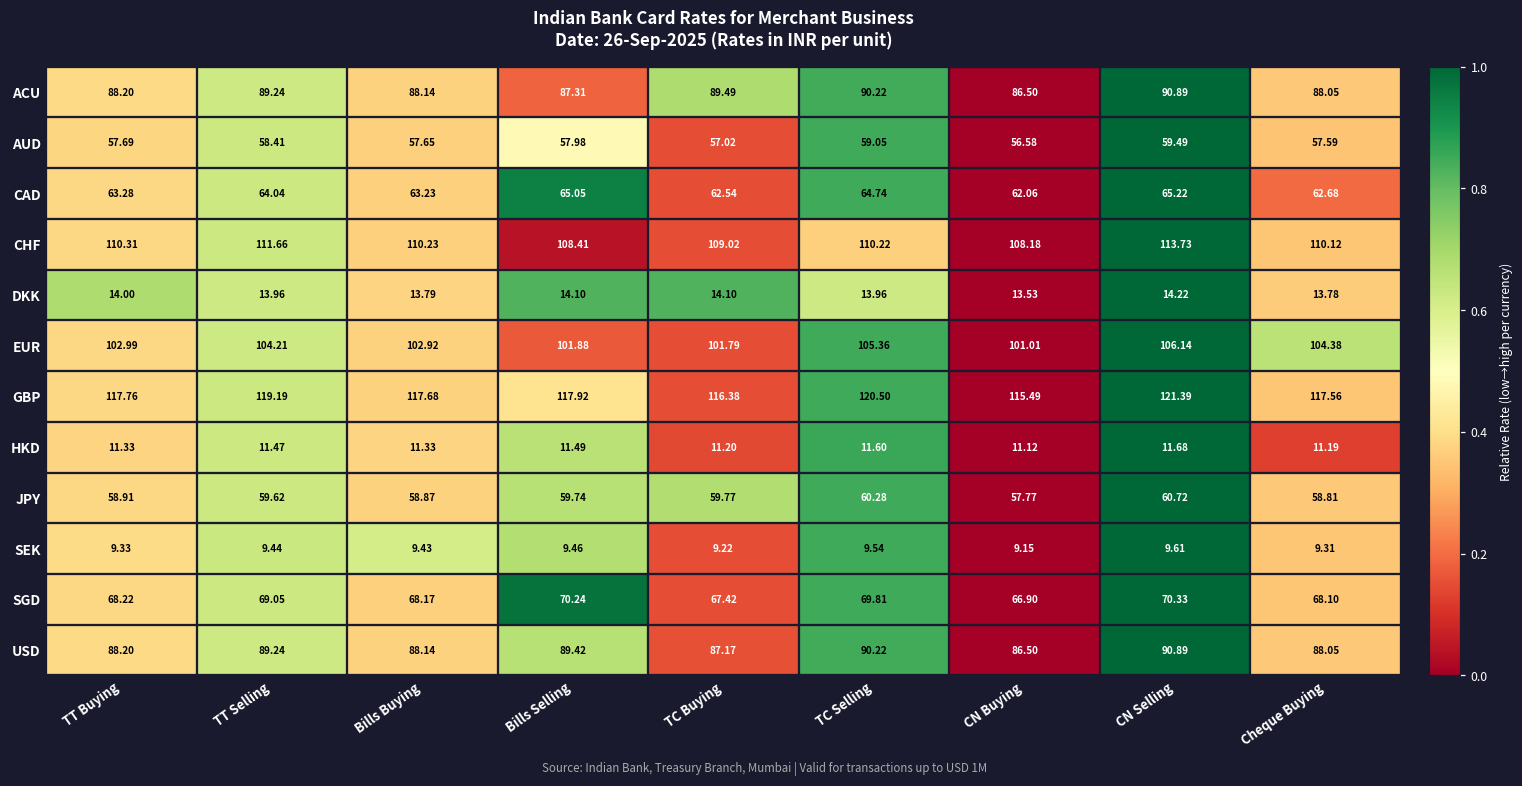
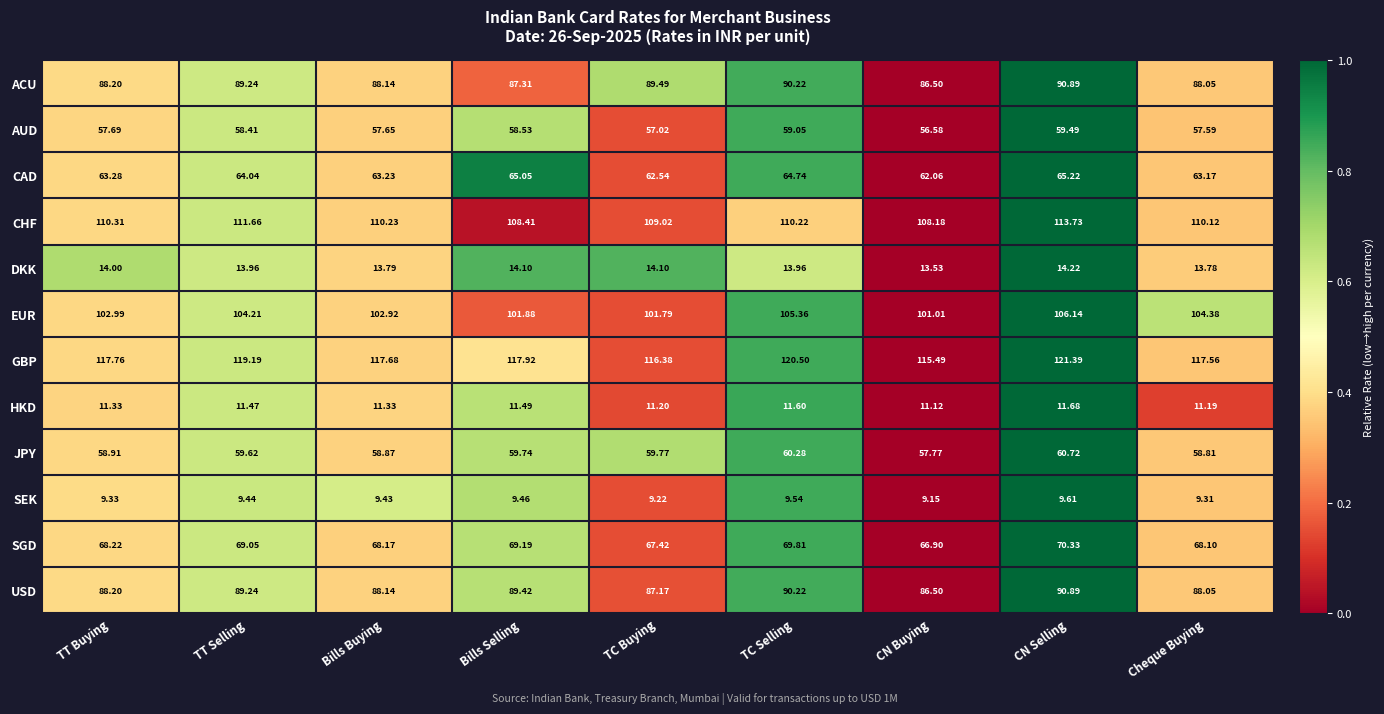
AUD, Bills Selling: 57.98 -> 58.53
CAD, Cheque Buying: 62.68 -> 63.17
SGD, Bills Selling: 70.24 -> 69.19
